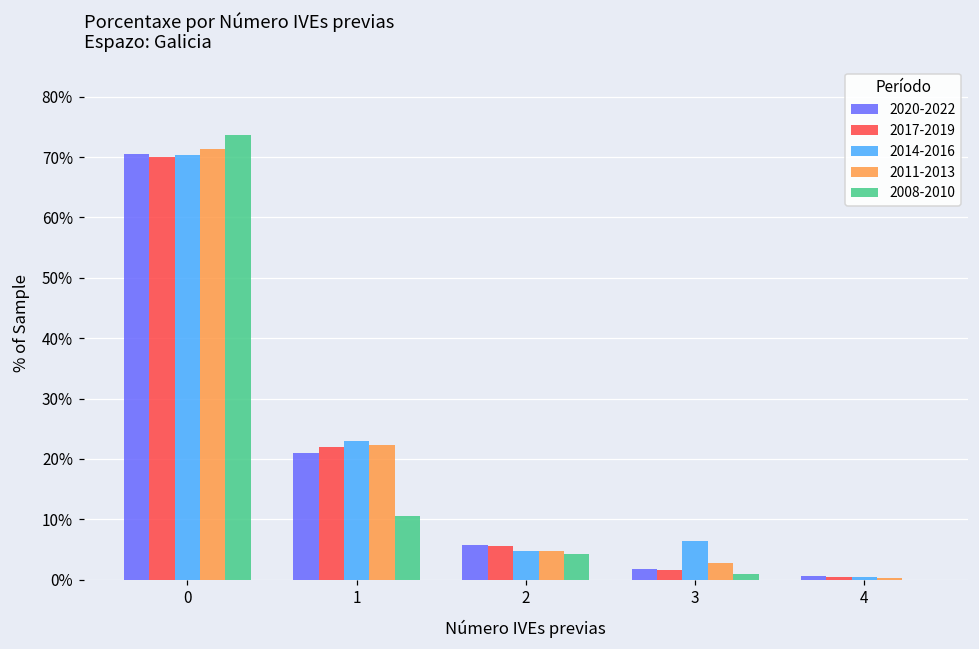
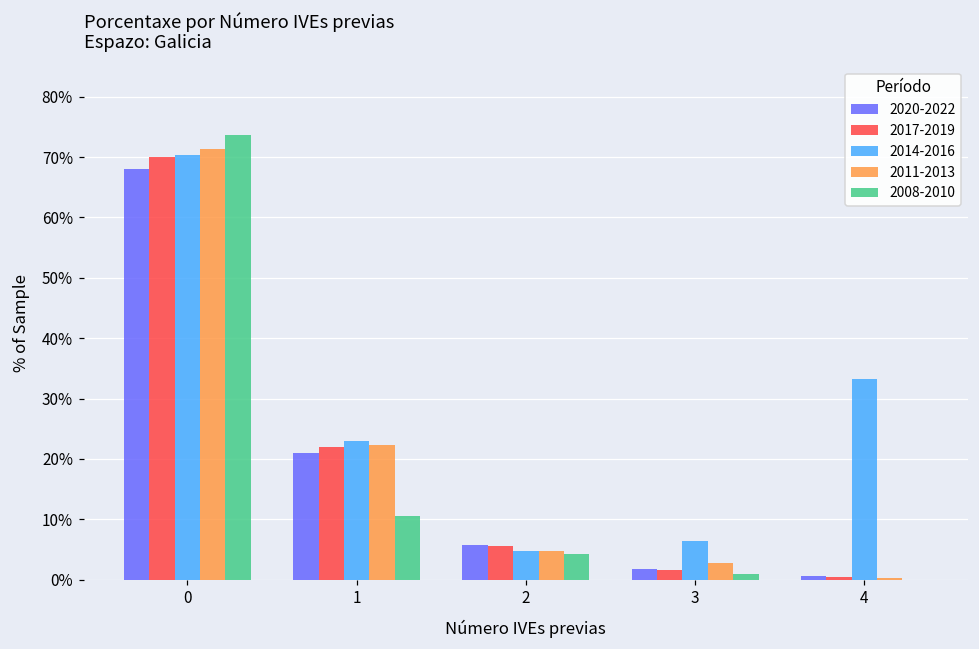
2020-2022, 0: 71% -> 68%
2014-2016, 4: 0% -> 33%
